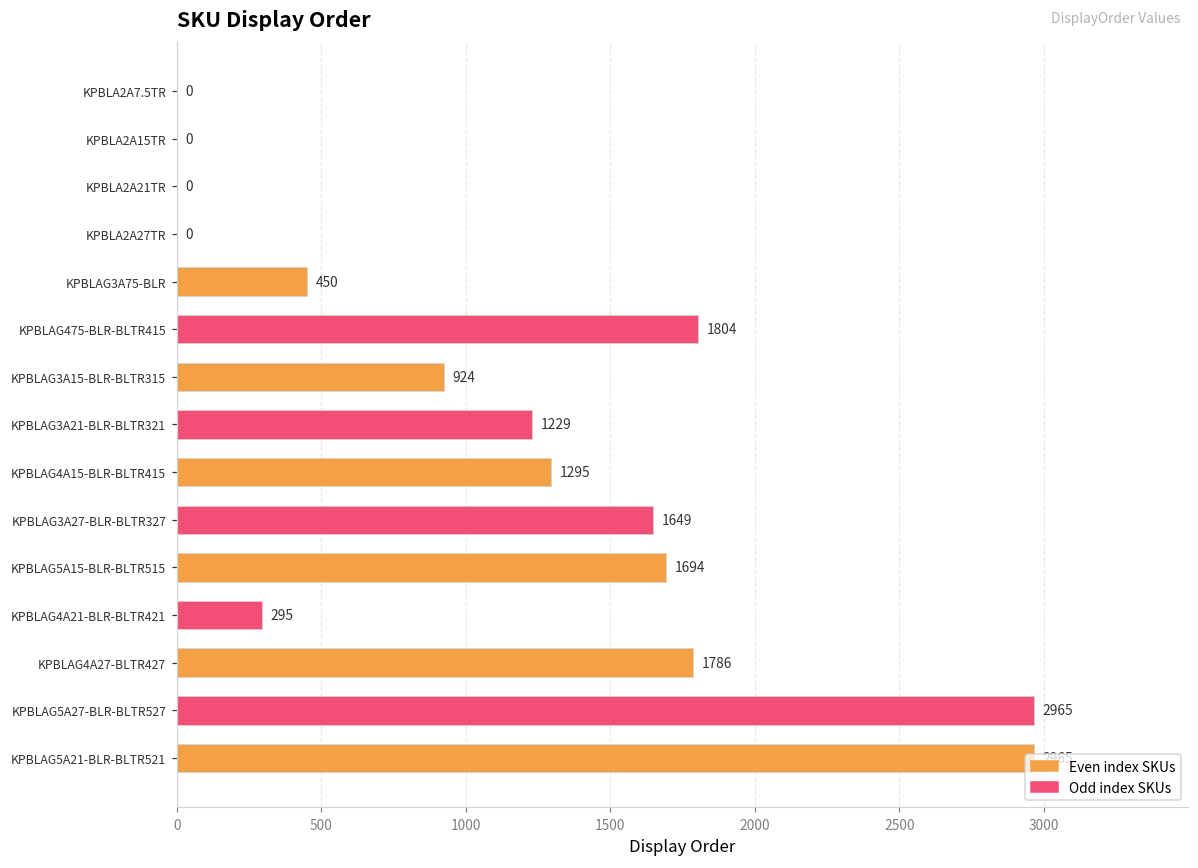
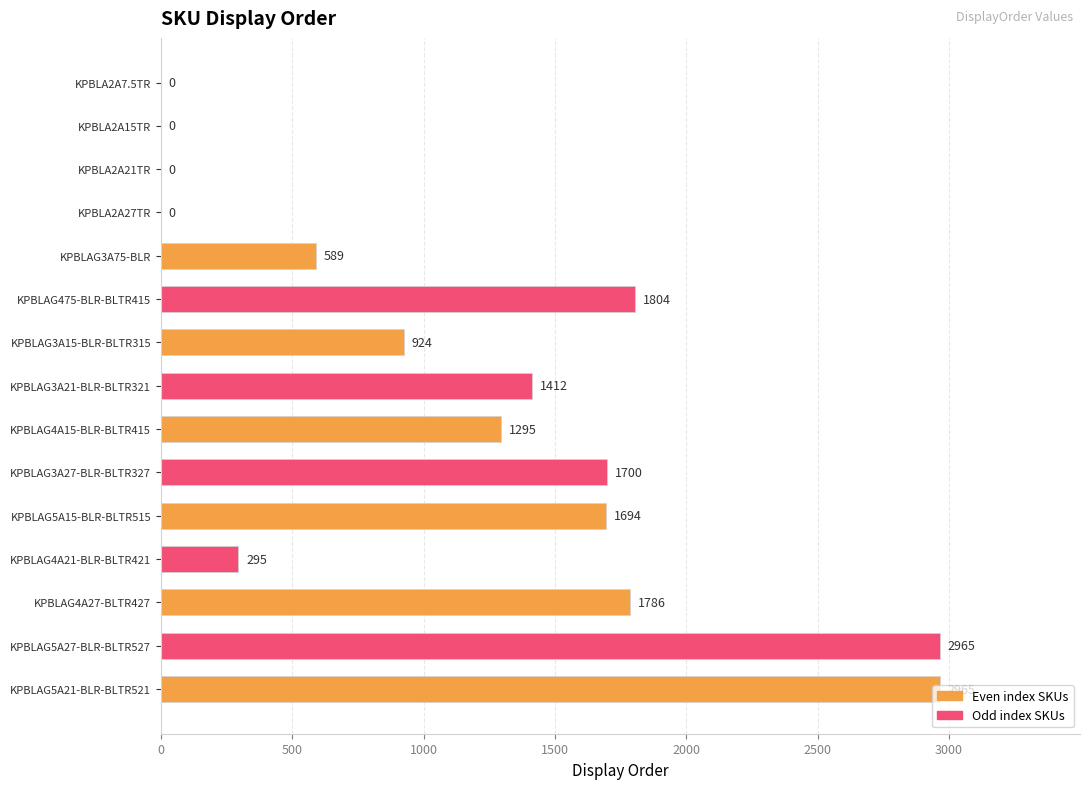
KPBLAG3A75-BLR: 450 -> 589
KPBLAG3A21-BLR-BLTR321: 1229 -> 1412
KPBLAG3A27-BLR-BLTR327: 1649 -> 1700
